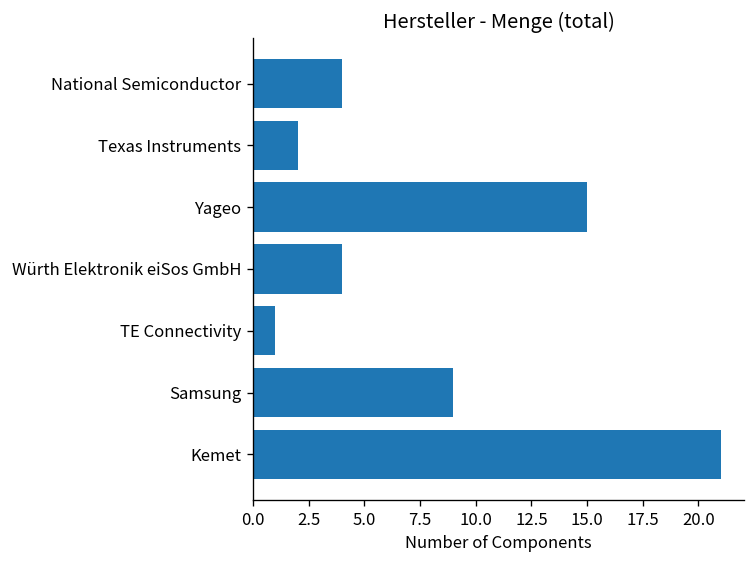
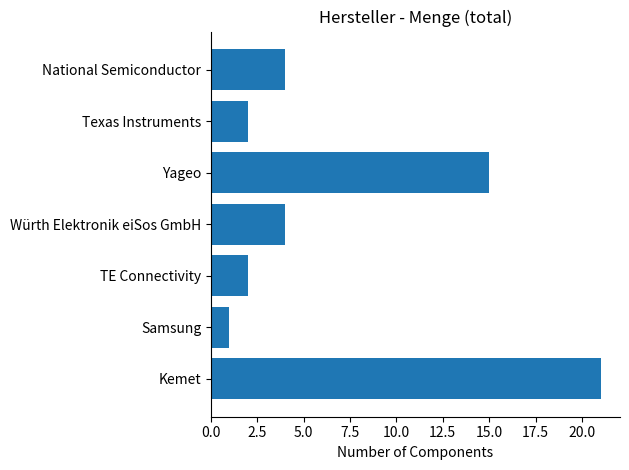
TE Connectivity: 1 -> 2
Samsung: 9 -> 1
